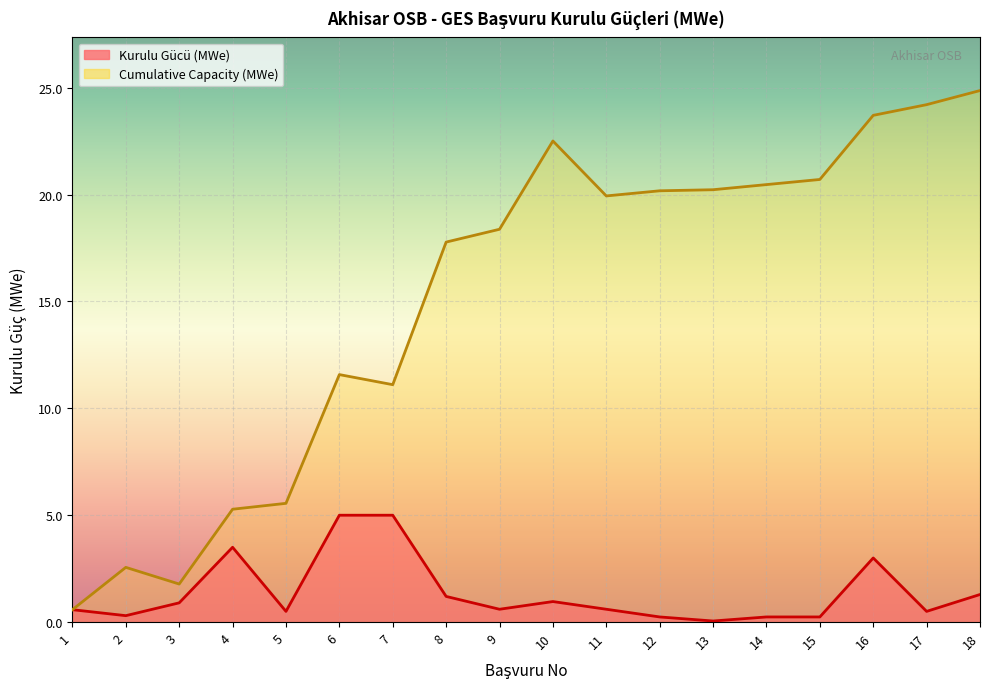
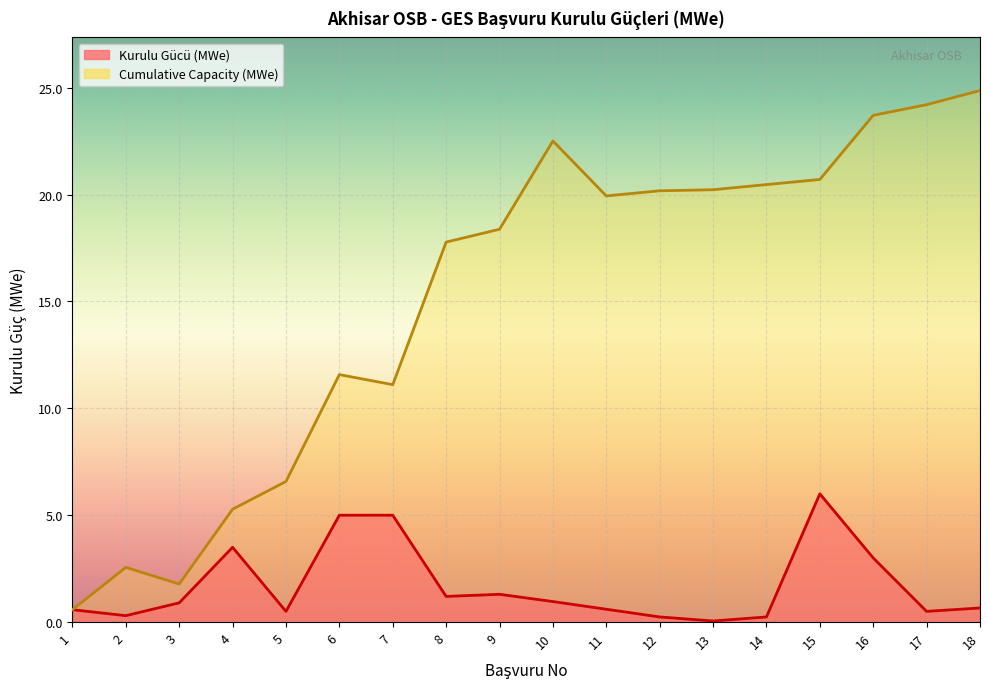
Cumulative Capacity (MWe), 5: 5.6 -> 6.6
Kurulu Gücü (MWe), 9: 0.6 -> 1.3
Kurulu Gücü (MWe), 15: 0.2 -> 6.0
Kurulu Gücü (MWe), 18: 1.3 -> 0.7
